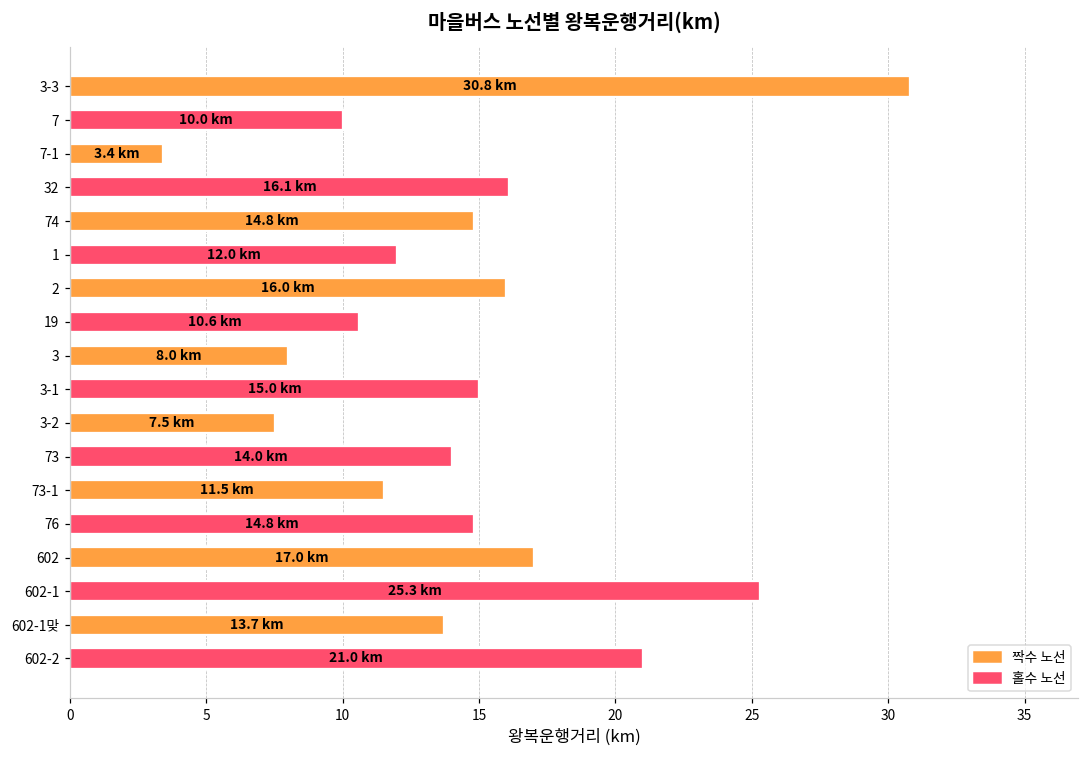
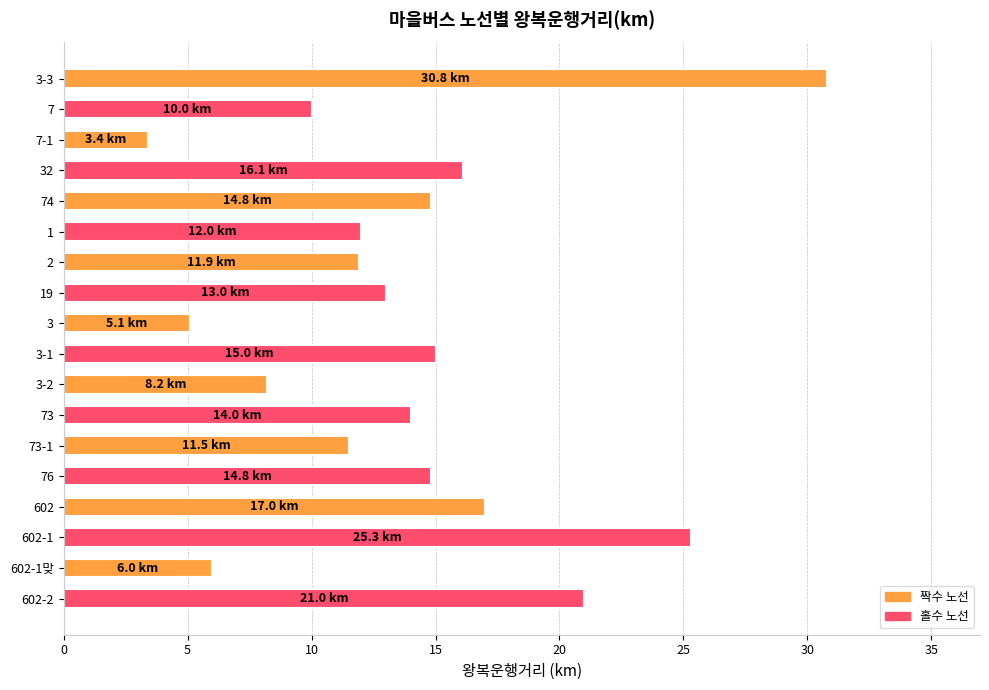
2: 16.0 -> 11.9
19: 10.6 -> 13.0
3: 8.0 -> 5.1
3-2: 7.5 -> 8.2
602-1맞: 13.7 -> 6.0
